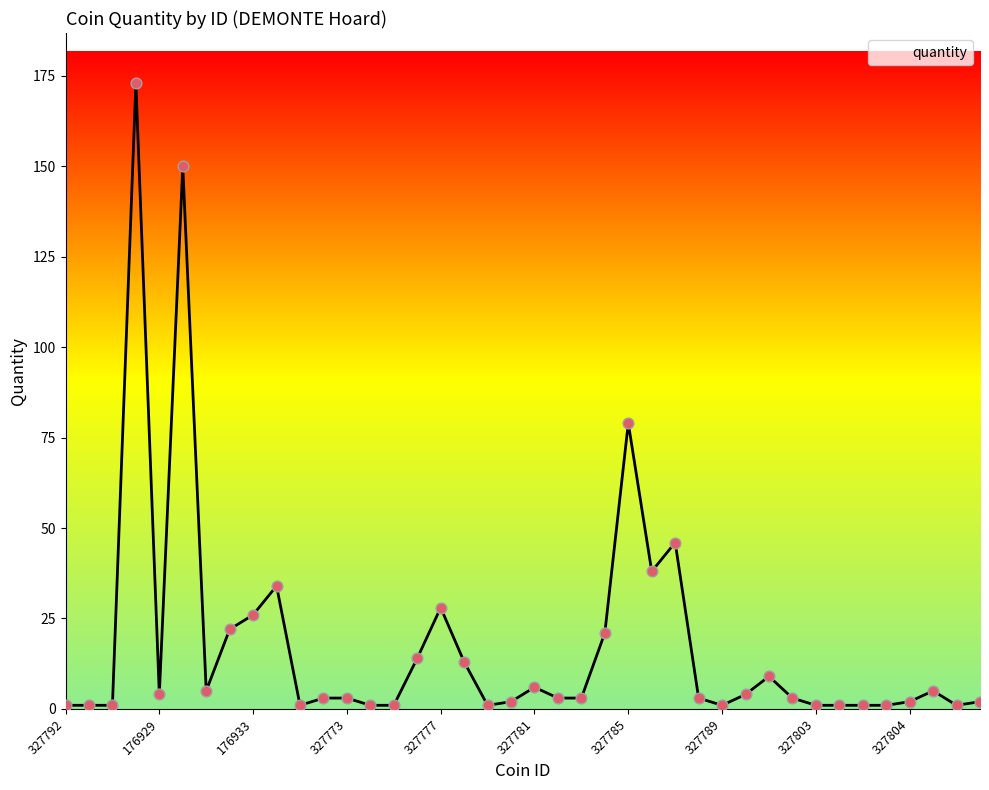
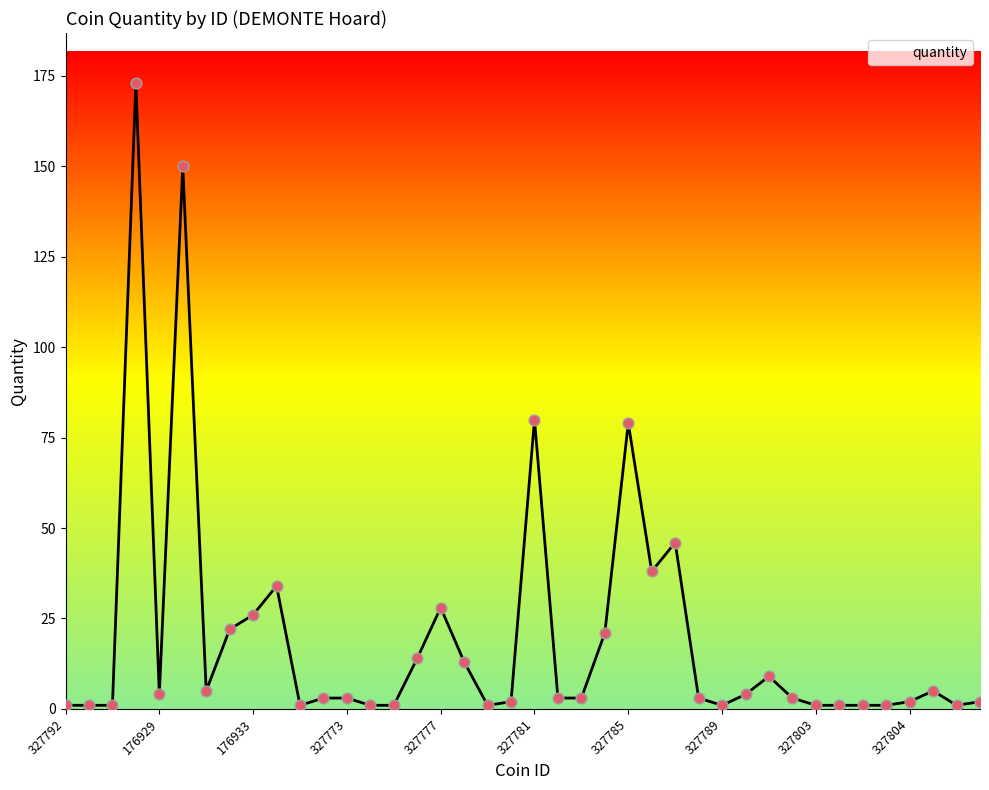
327781: 6 -> 80
